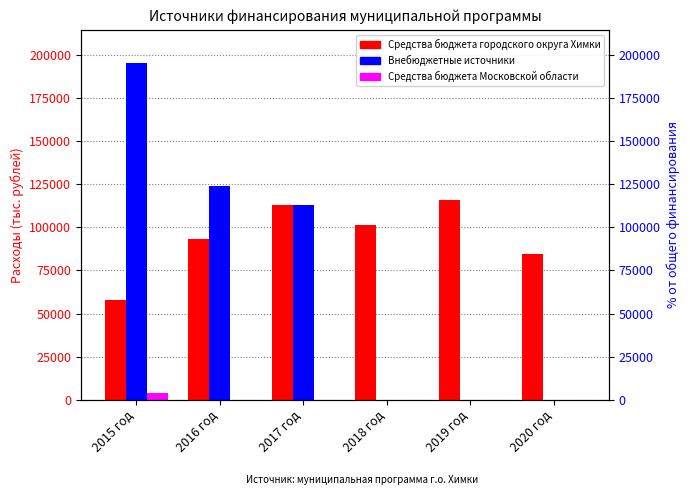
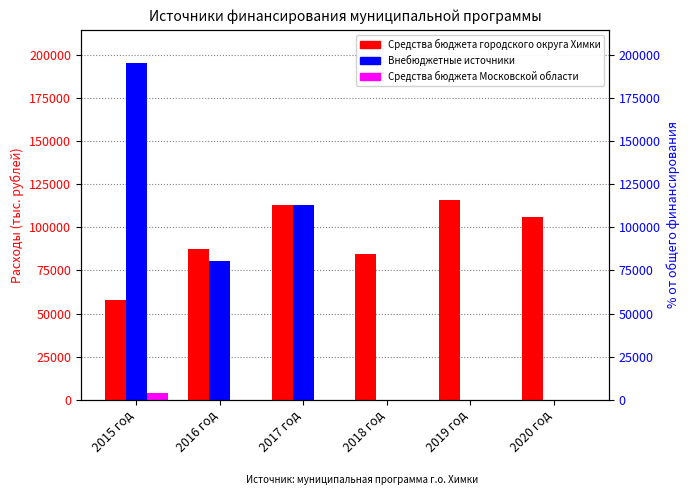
Средства бюджета городского округа Химки, 2016 год: 93000 -> 88000
Внебюджетные источники, 2016 год: 124000 -> 81000
Средства бюджета городского округа Химки, 2018 год: 101000 -> 84000
Средства бюджета городского округа Химки, 2020 год: 84000 -> 106000
